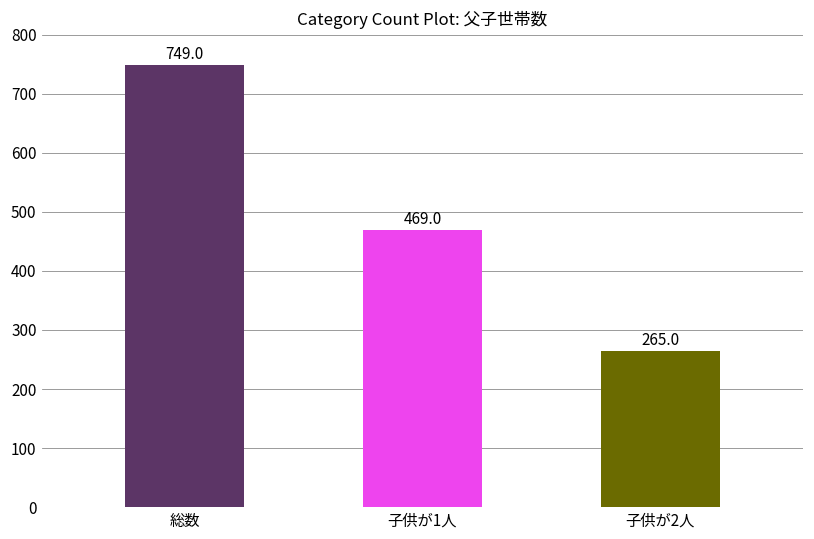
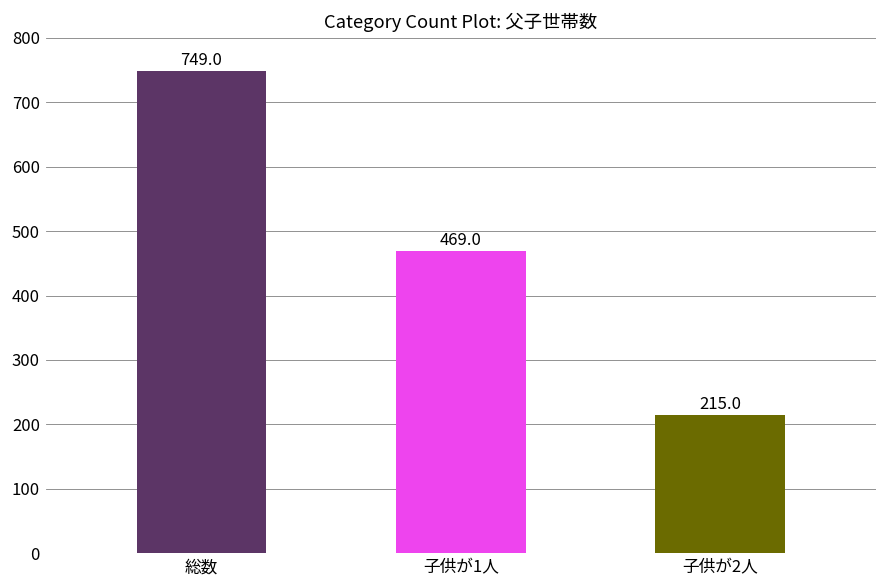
子供が2人: 265.0 -> 215.0
